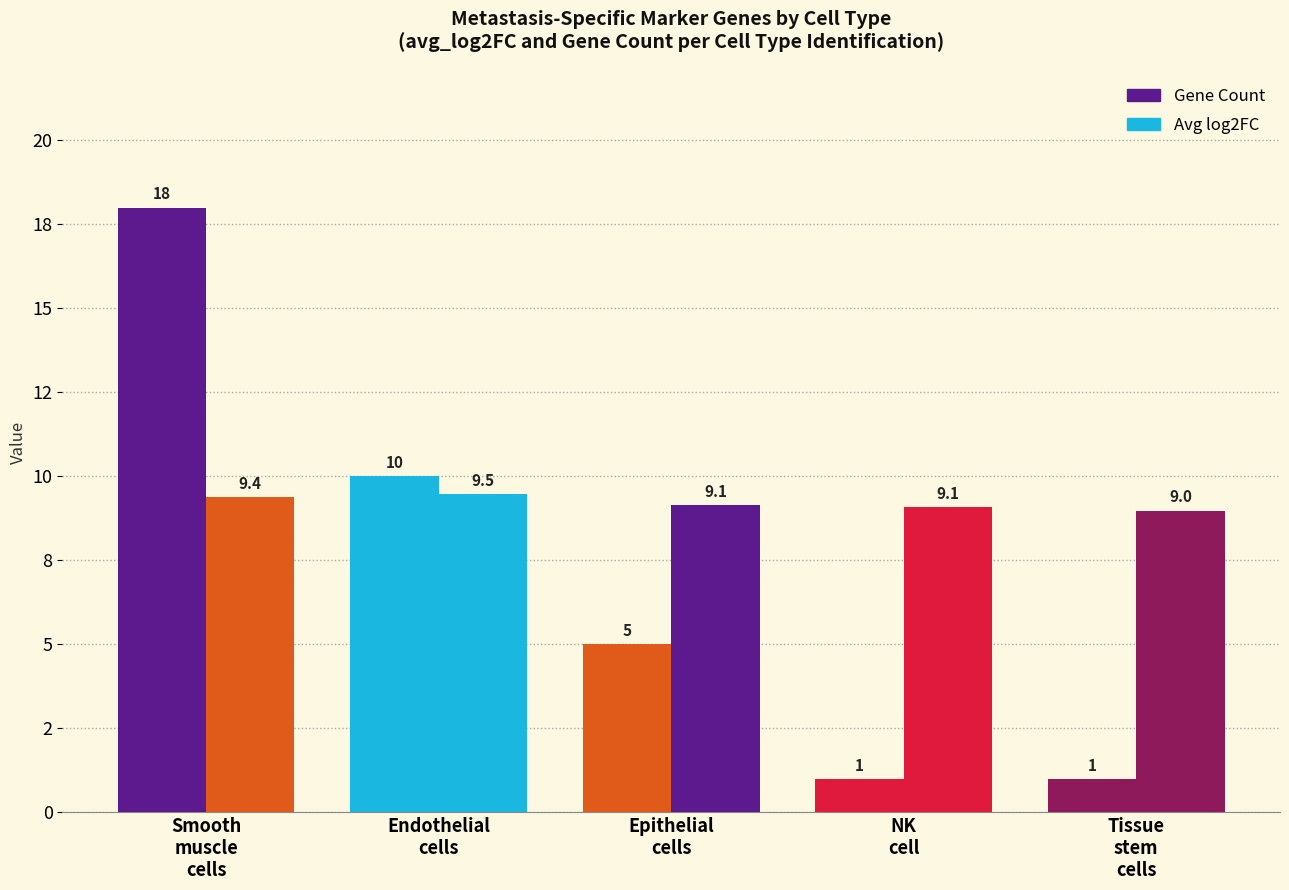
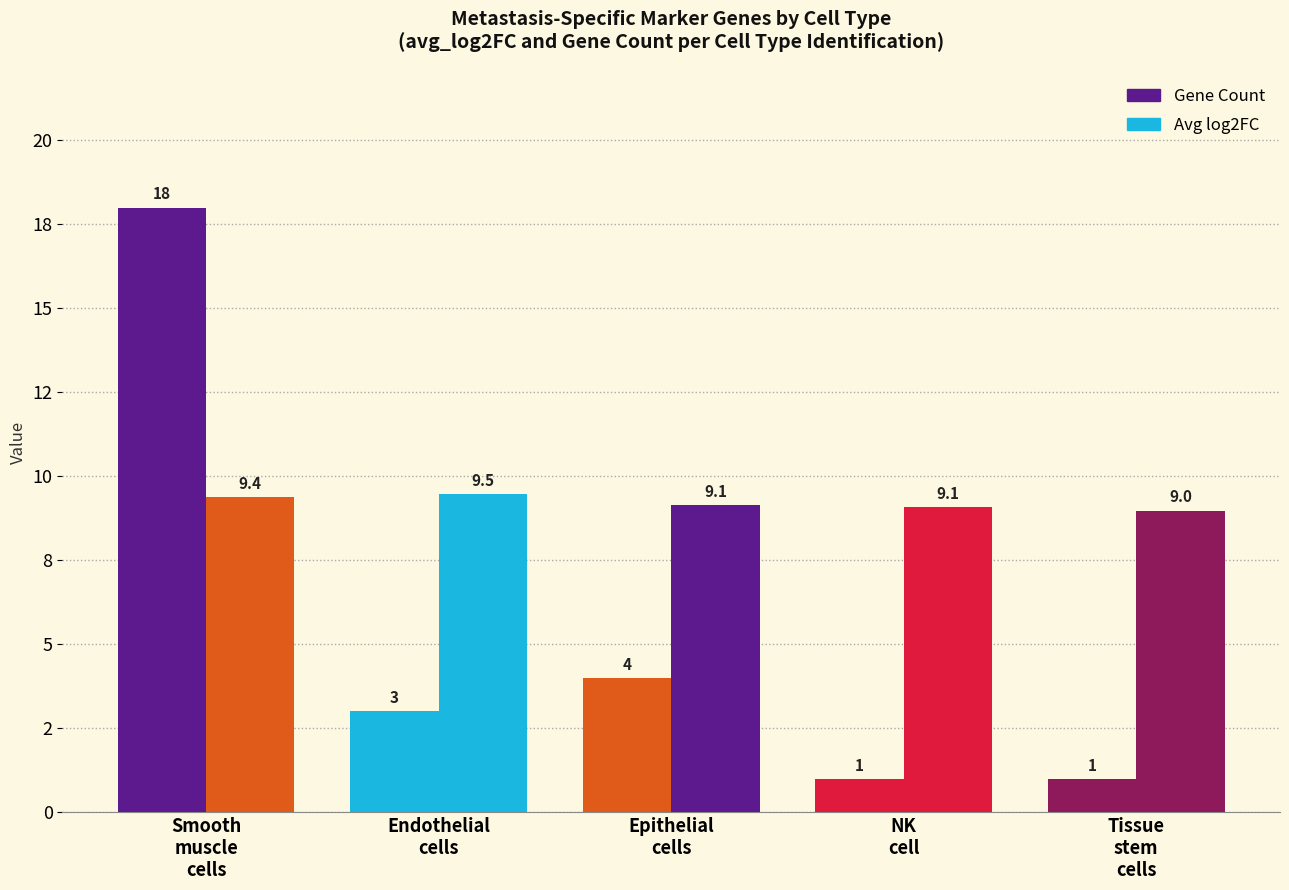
Gene Count, Endothelial cells: 10 -> 3
Gene Count, Epithelial cells: 5 -> 4
